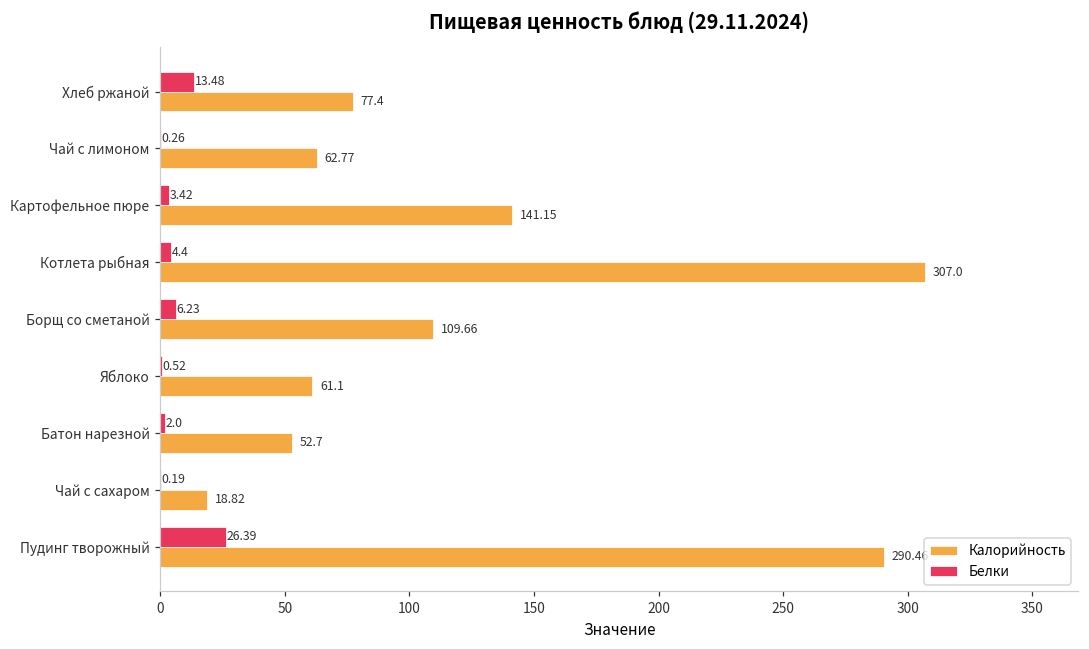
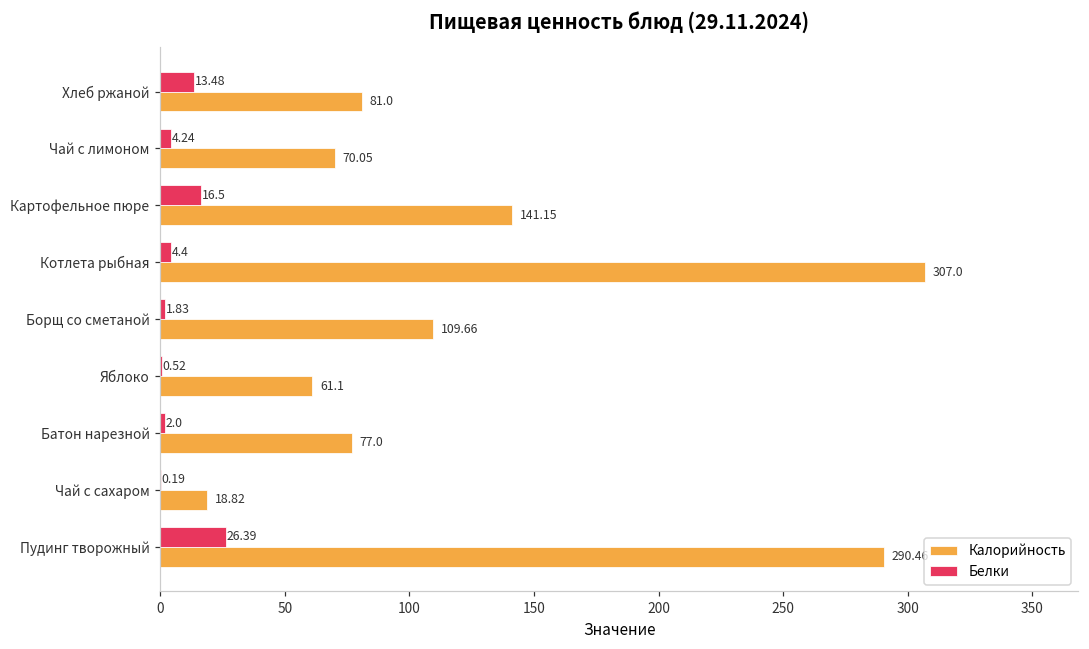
Калорийность, Хлеб ржаной: 77.4 -> 81.0
Белки, Чай с лимоном: 0.26 -> 4.24
Калорийность, Чай с лимоном: 62.77 -> 70.05
Белки, Картофельное пюре: 3.42 -> 16.5
Белки, Борщ со сметаной: 6.23 -> 1.83
Калорийность, Батон нарезной: 52.7 -> 77.0
